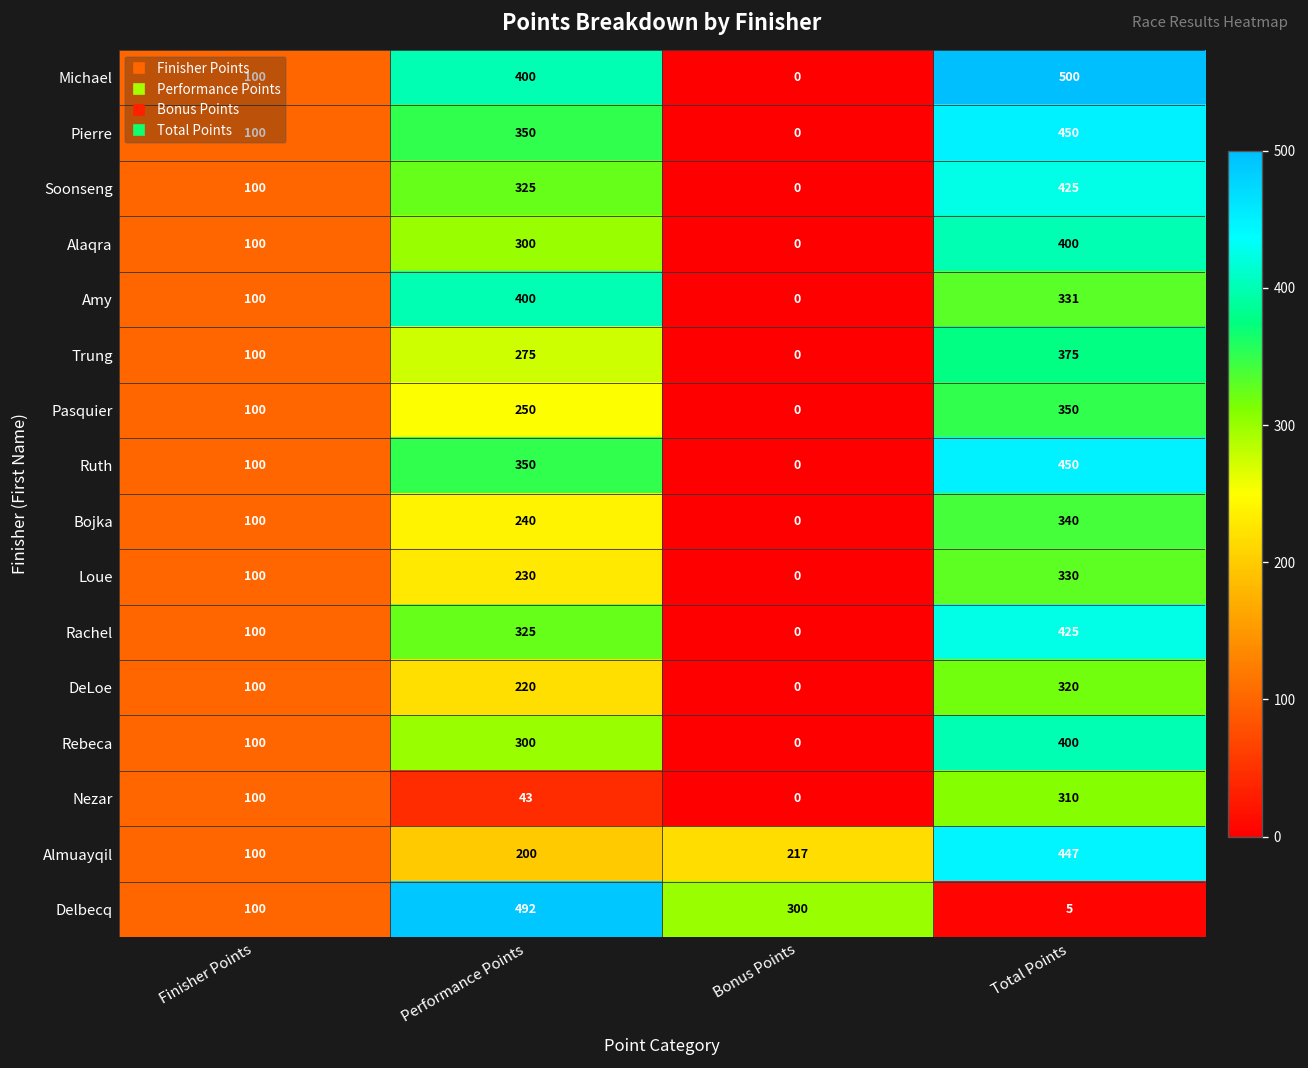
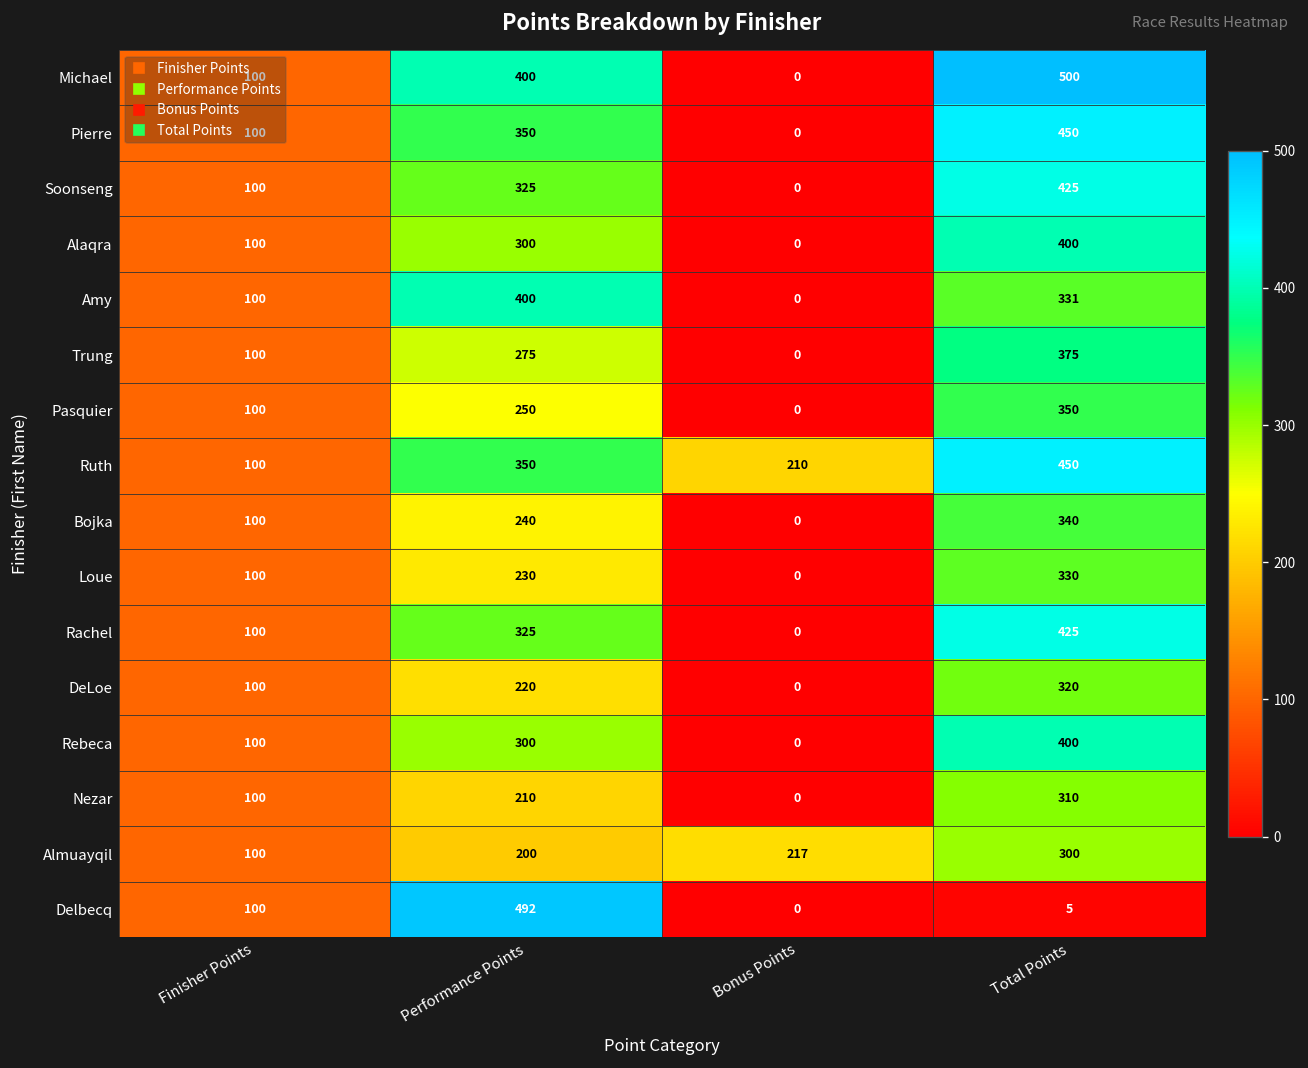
Ruth, Bonus Points: 0 -> 210
Nezar, Performance Points: 43 -> 210
Almuayqil, Total Points: 447 -> 300
Delbecq, Bonus Points: 300 -> 0
